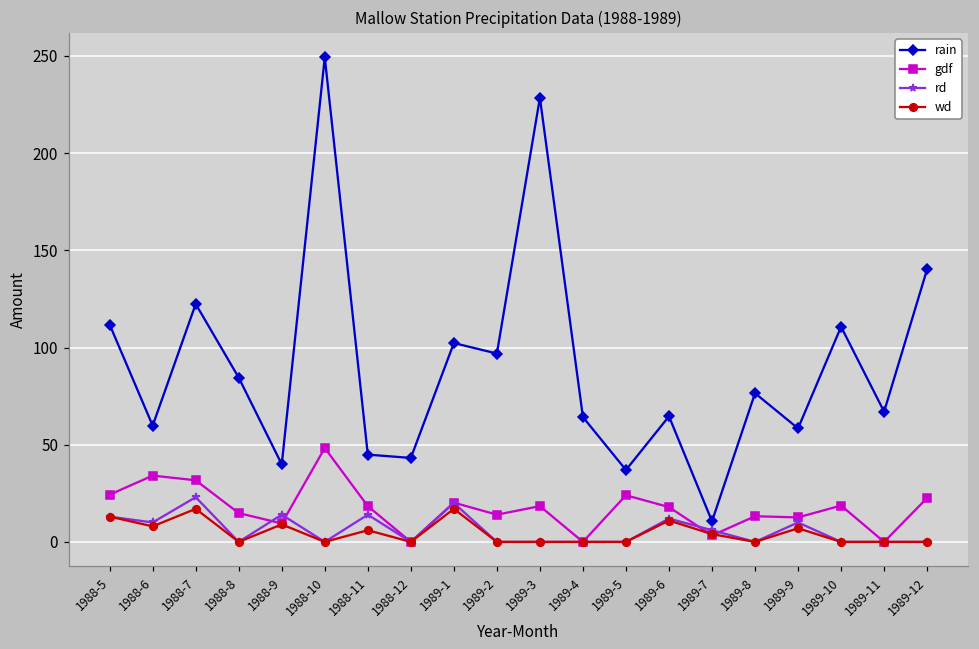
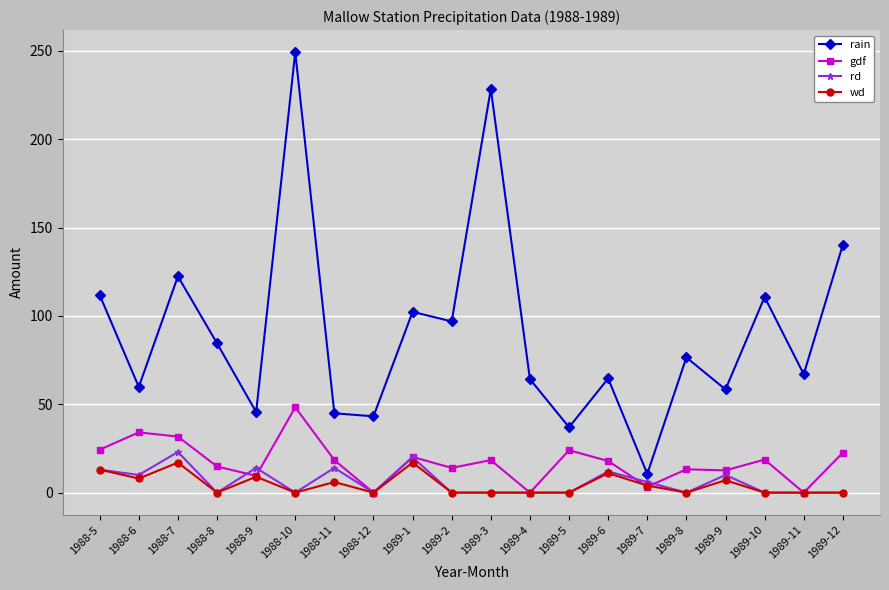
rain, 1988-9: 40 -> 46
